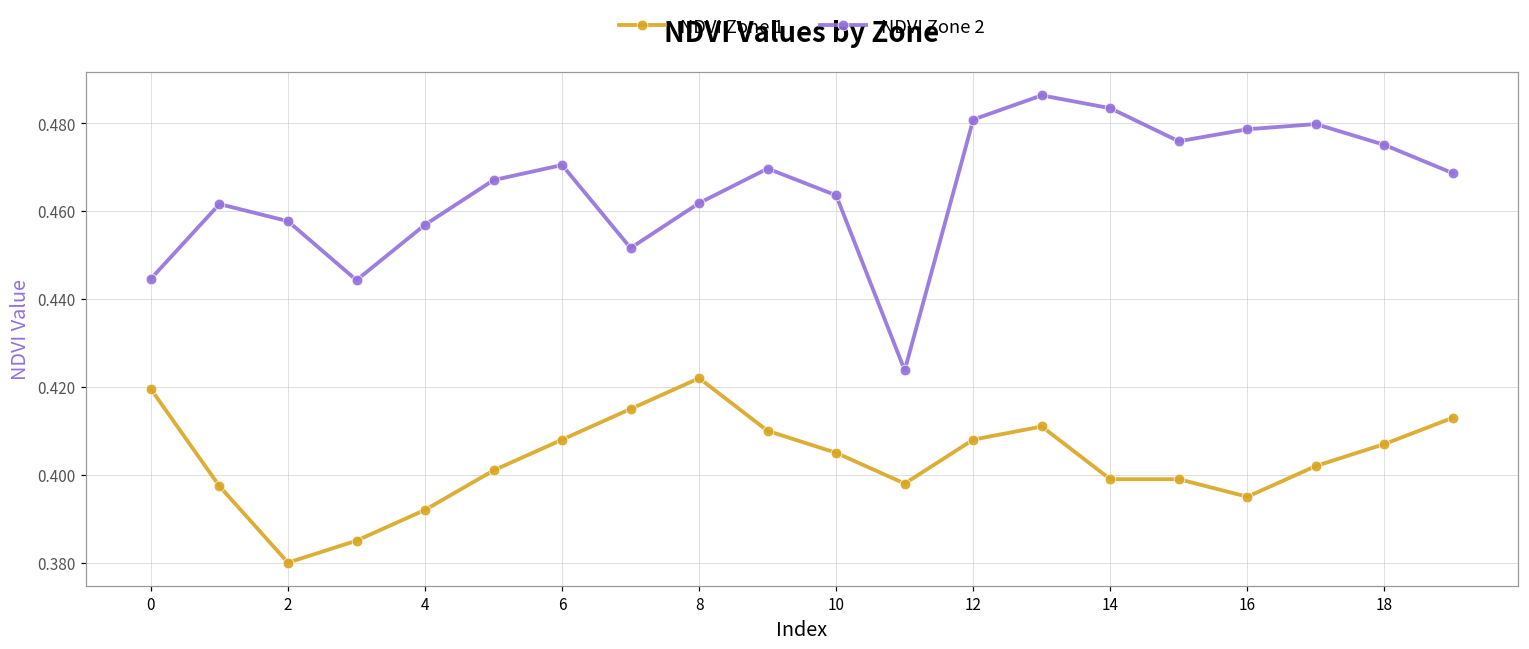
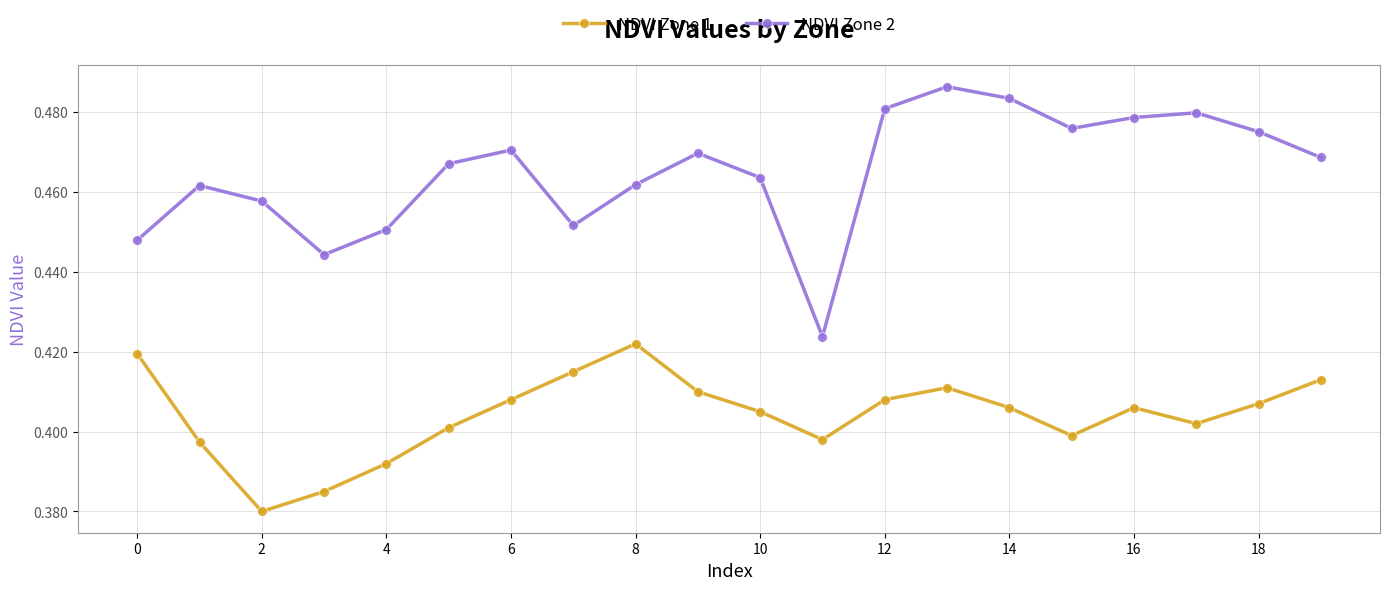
NDVI Zone 2, 0: 0.445 -> 0.448
NDVI Zone 2, 4: 0.457 -> 0.451
NDVI Zone 1, 14: 0.399 -> 0.406
NDVI Zone 1, 16: 0.395 -> 0.406
